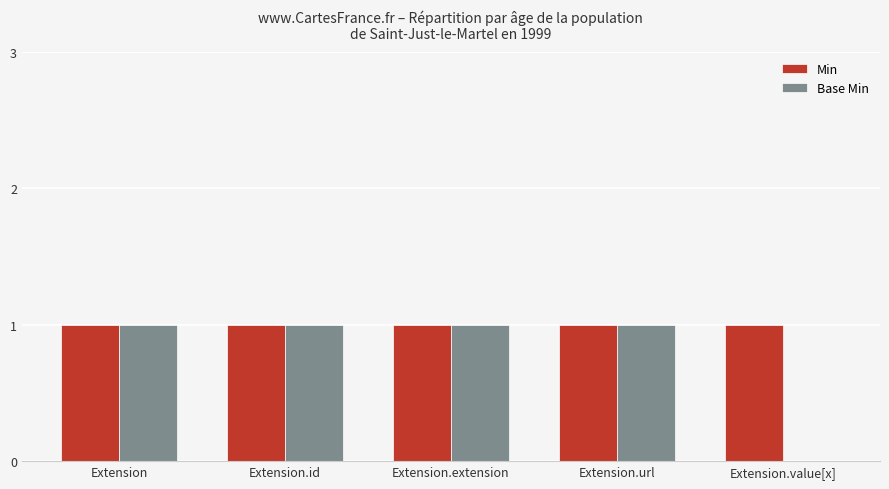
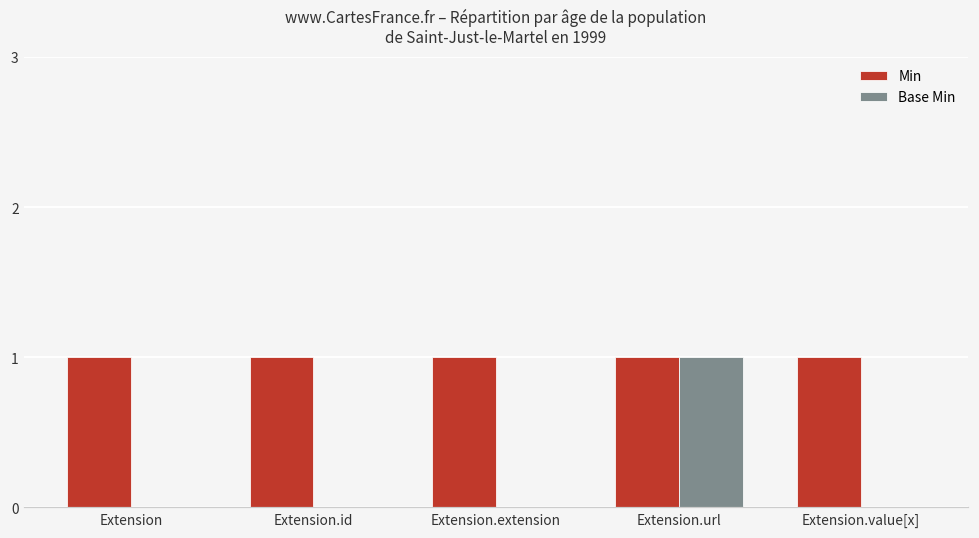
Base Min, Extension: 1 -> 0
Base Min, Extension.id: 1 -> 0
Base Min, Extension.extension: 1 -> 0
